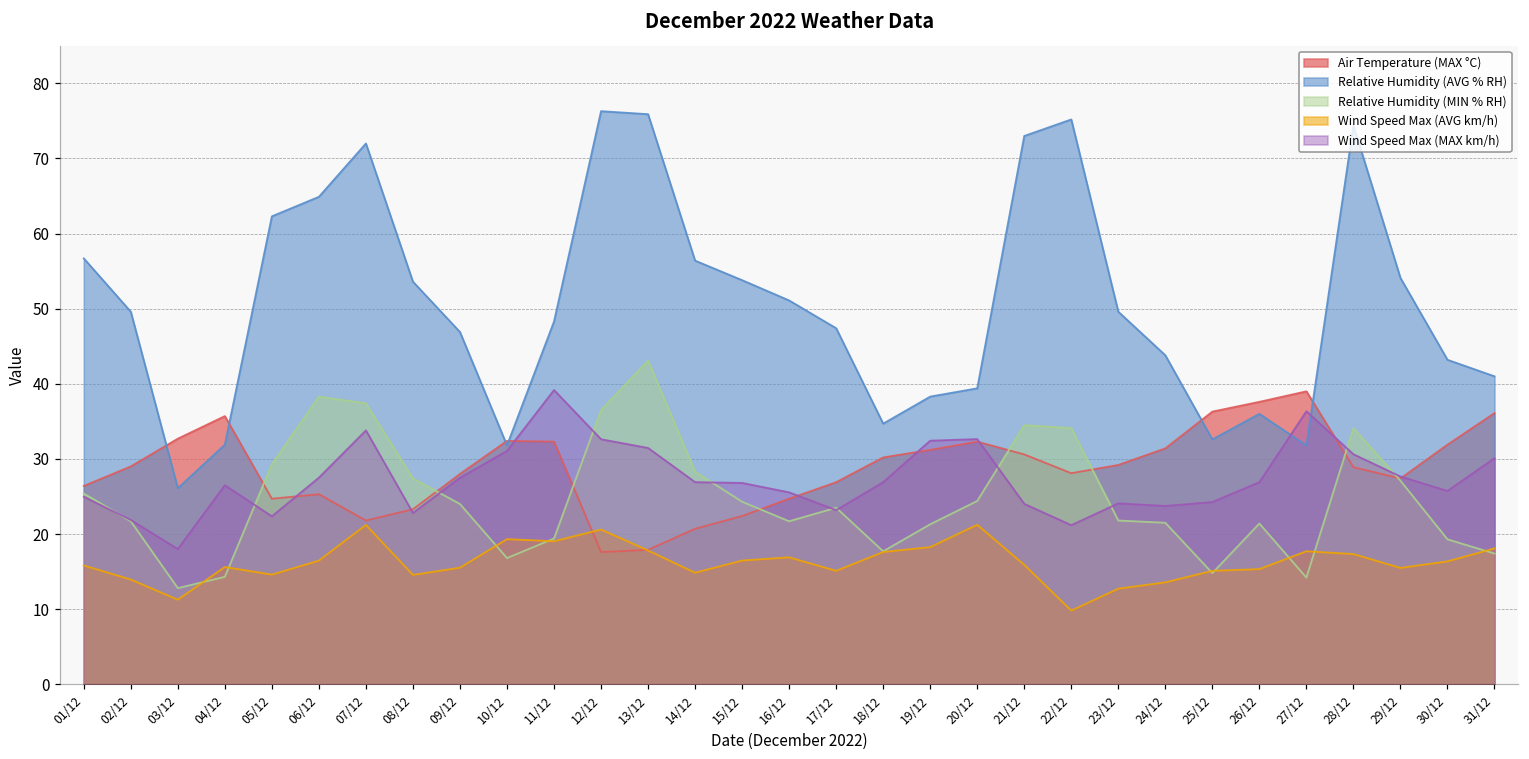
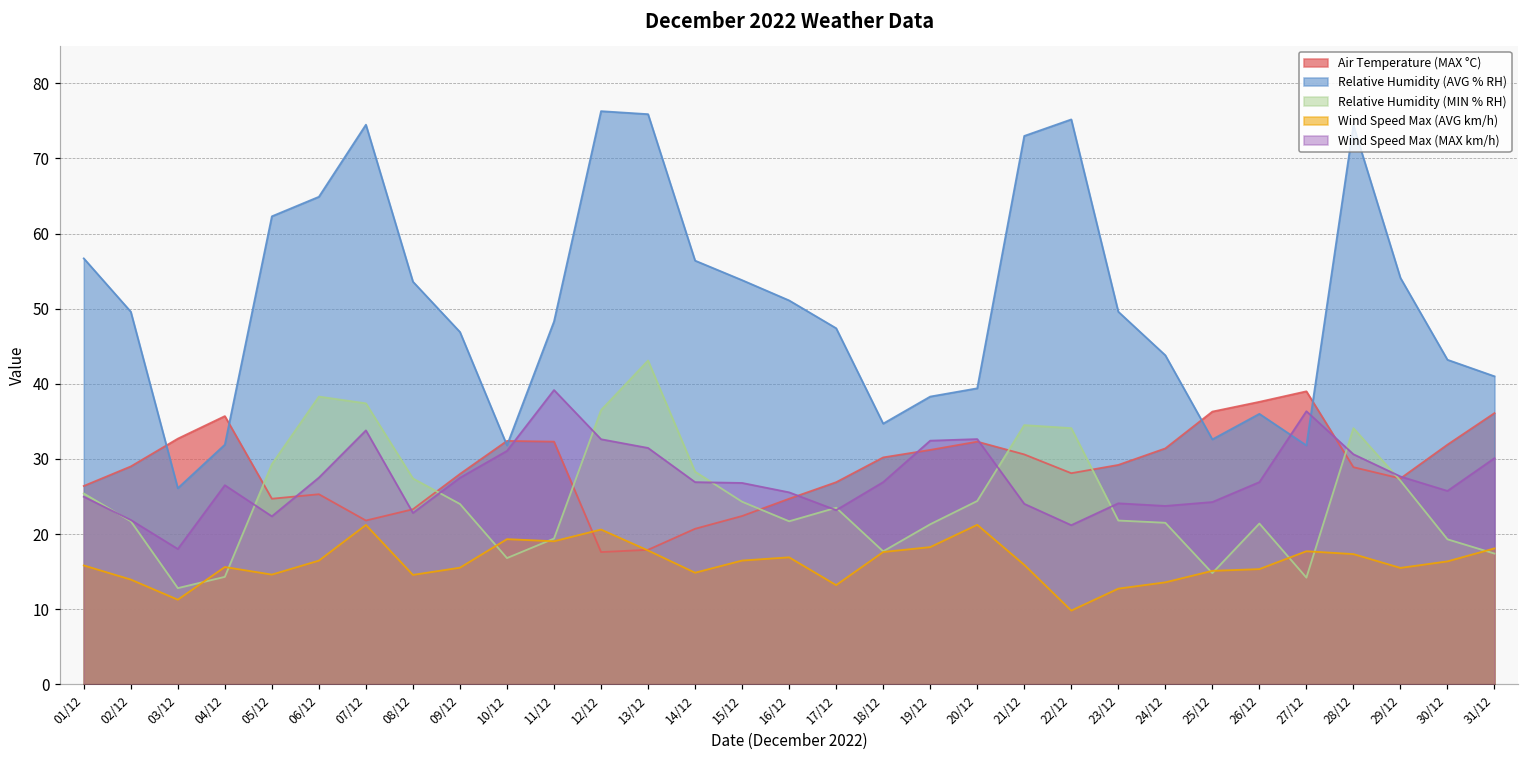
Relative Humidity (AVG % RH), 07/12: 72 -> 75
Wind Speed Max (AVG km/h), 17/12: 15 -> 13
